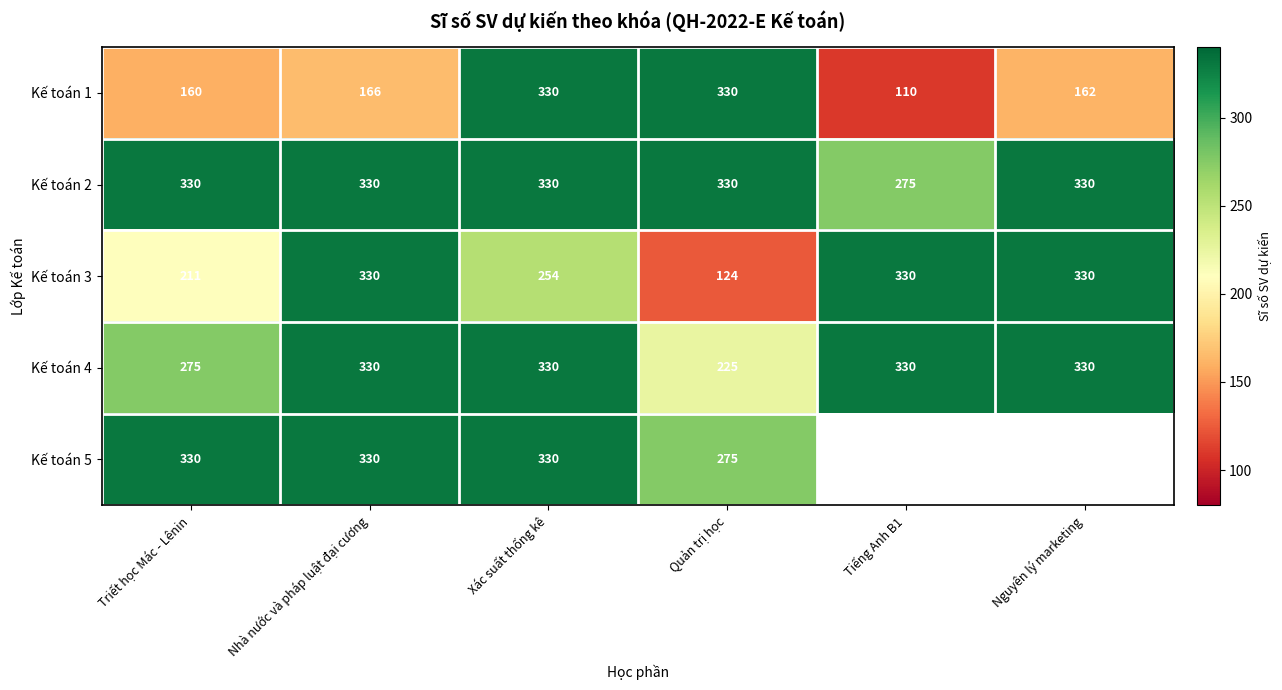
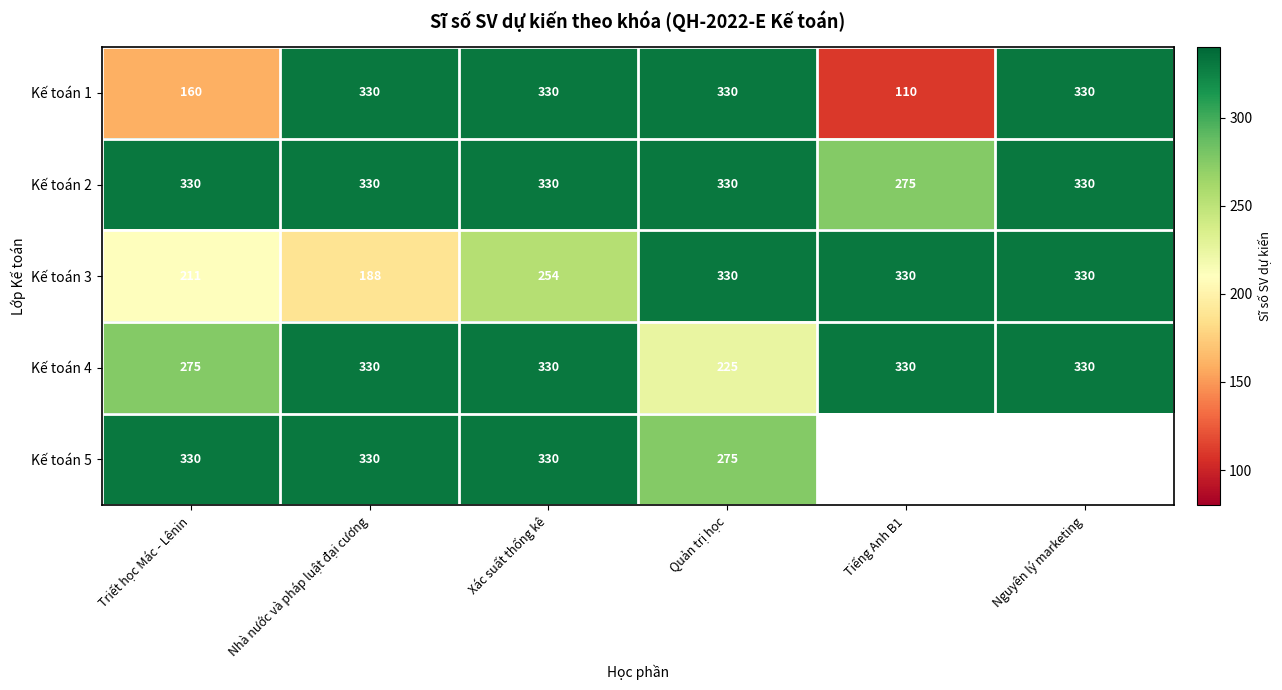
Kế toán 1, Nhà nước và pháp luật đại cương: 166 -> 330
Kế toán 1, Nguyên lý marketing: 162 -> 330
Kế toán 3, Nhà nước và pháp luật đại cương: 330 -> 188
Kế toán 3, Quản trị học: 124 -> 330
